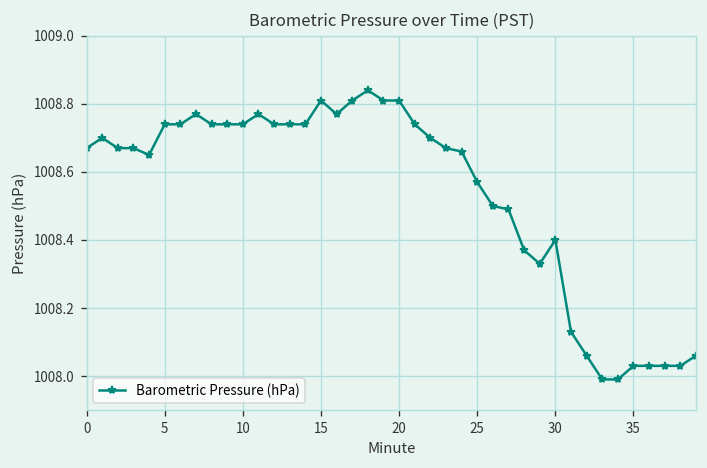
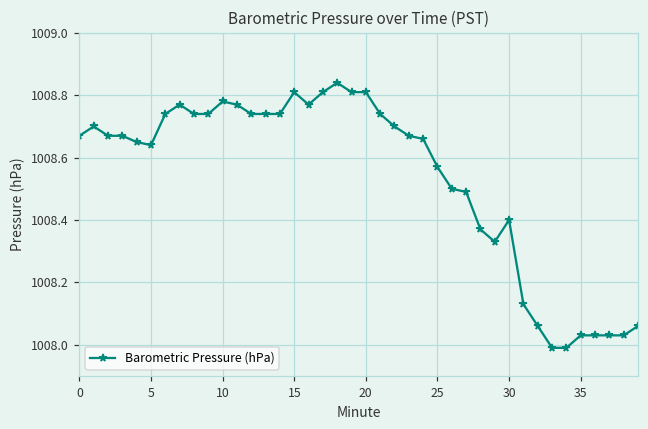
5: 1008.74 -> 1008.64
10: 1008.74 -> 1008.78
